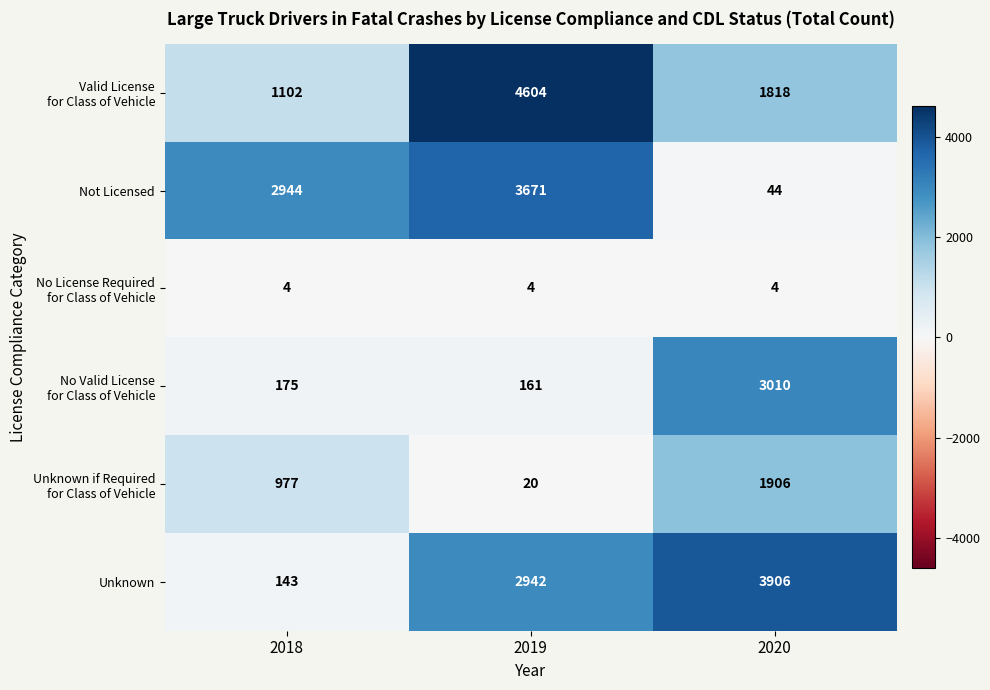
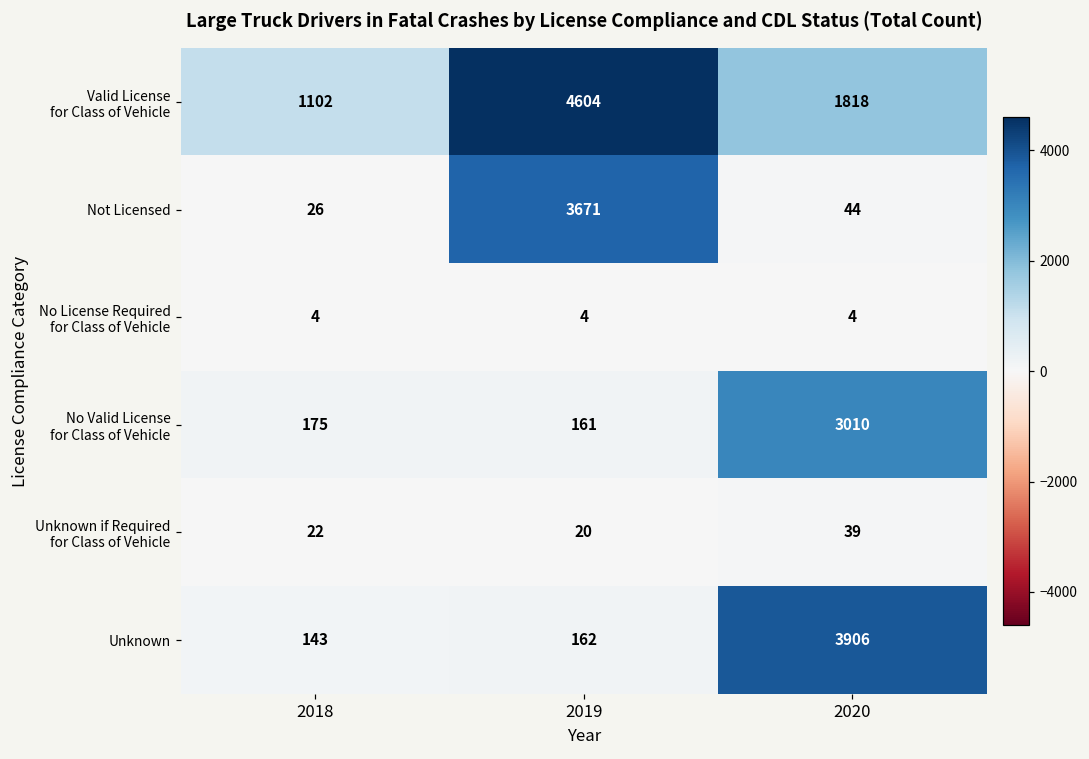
Not Licensed, 2018: 2944 -> 26
Unknown if Required for Class of Vehicle, 2018: 977 -> 22
Unknown if Required for Class of Vehicle, 2020: 1906 -> 39
Unknown, 2019: 2942 -> 162
